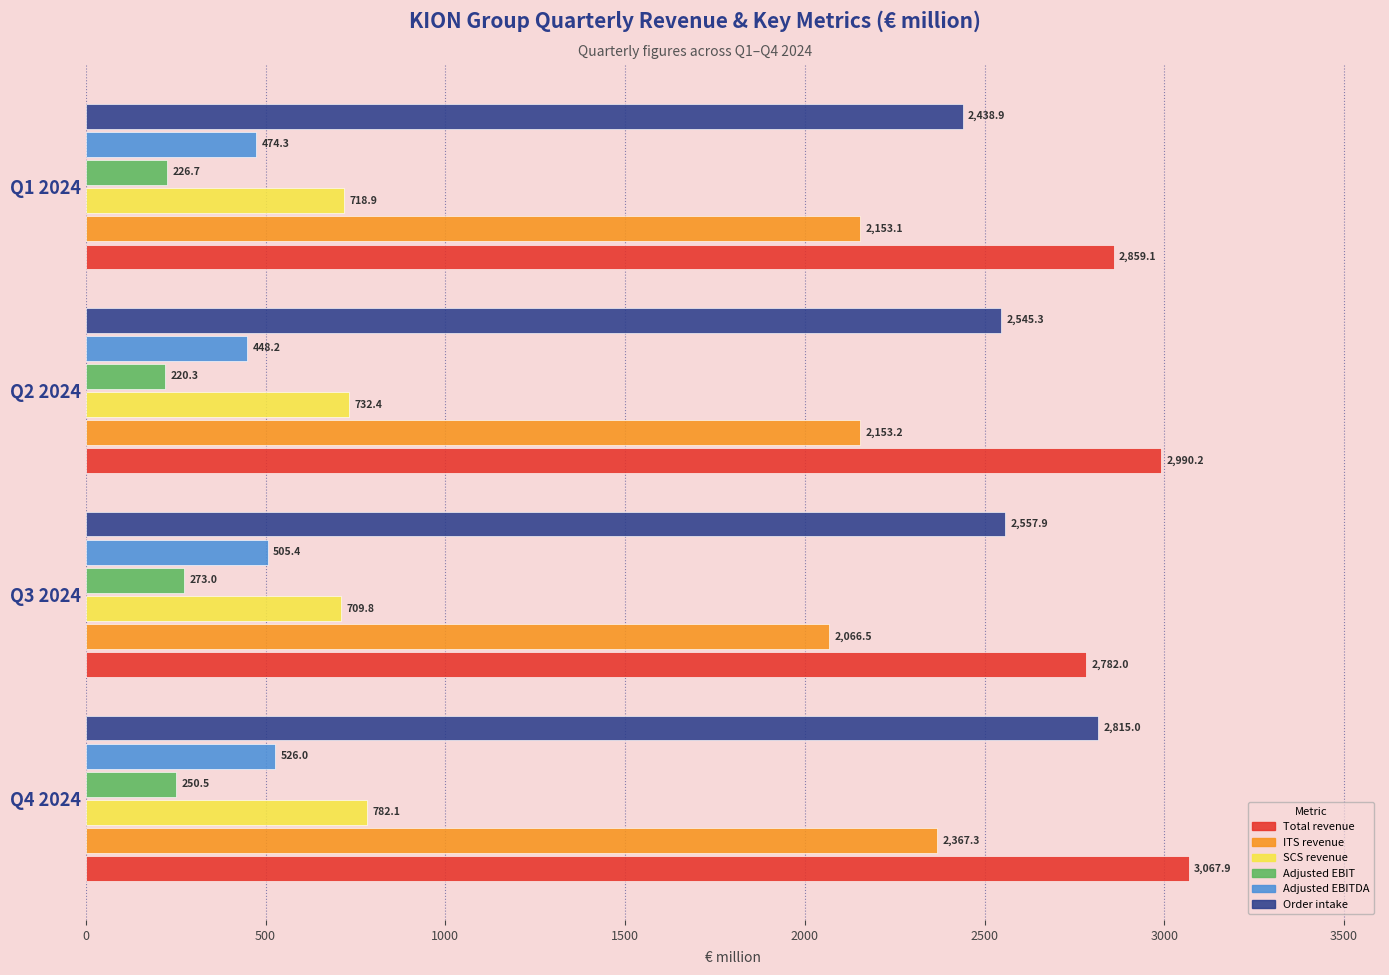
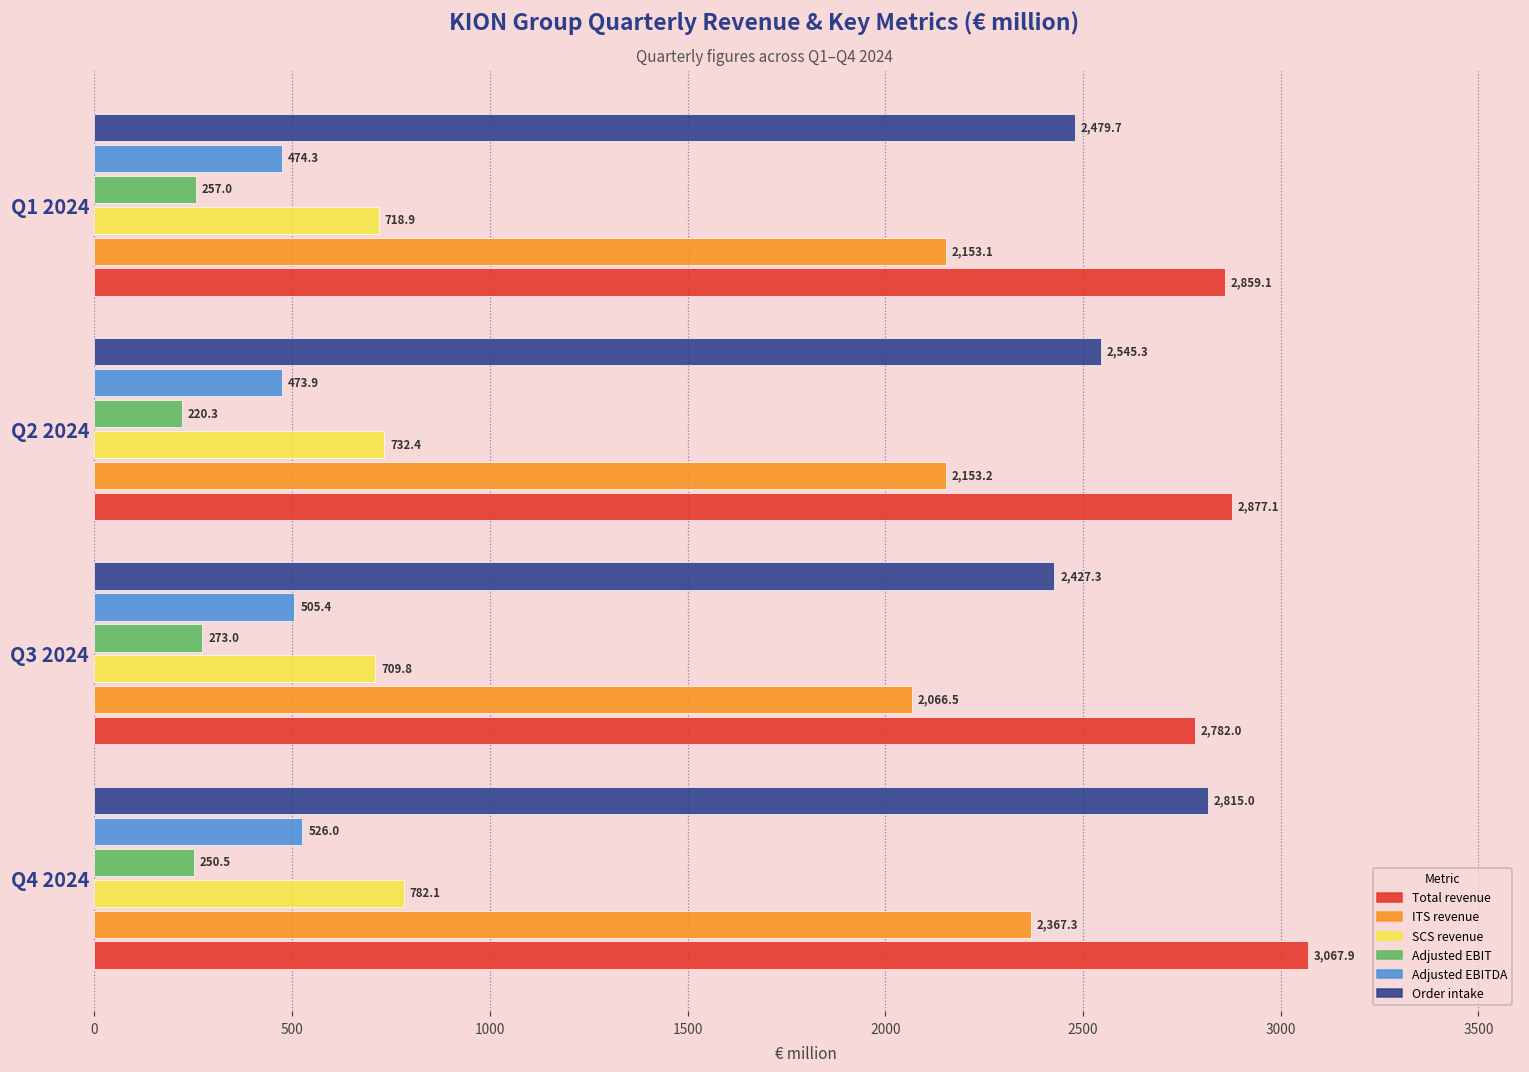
Order intake, Q1 2024: 2,438.9 -> 2,479.7
Adjusted EBIT, Q1 2024: 226.7 -> 257.0
Adjusted EBITDA, Q2 2024: 448.2 -> 473.9
Total revenue, Q2 2024: 2,990.2 -> 2,877.1
Order intake, Q3 2024: 2,557.9 -> 2,427.3
